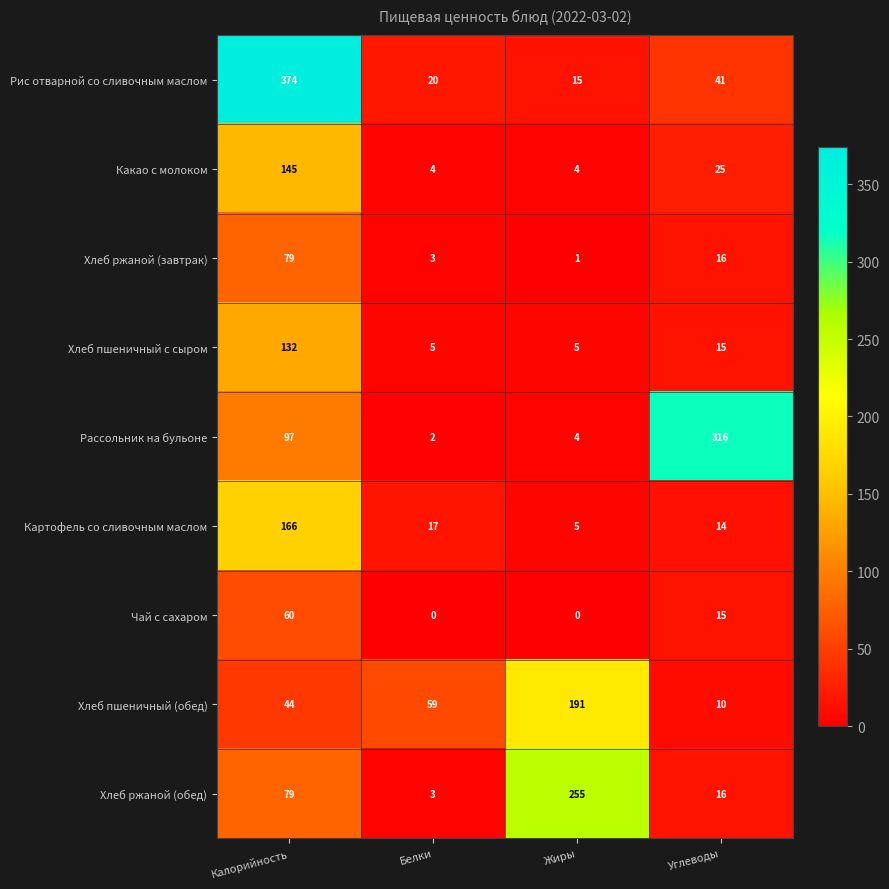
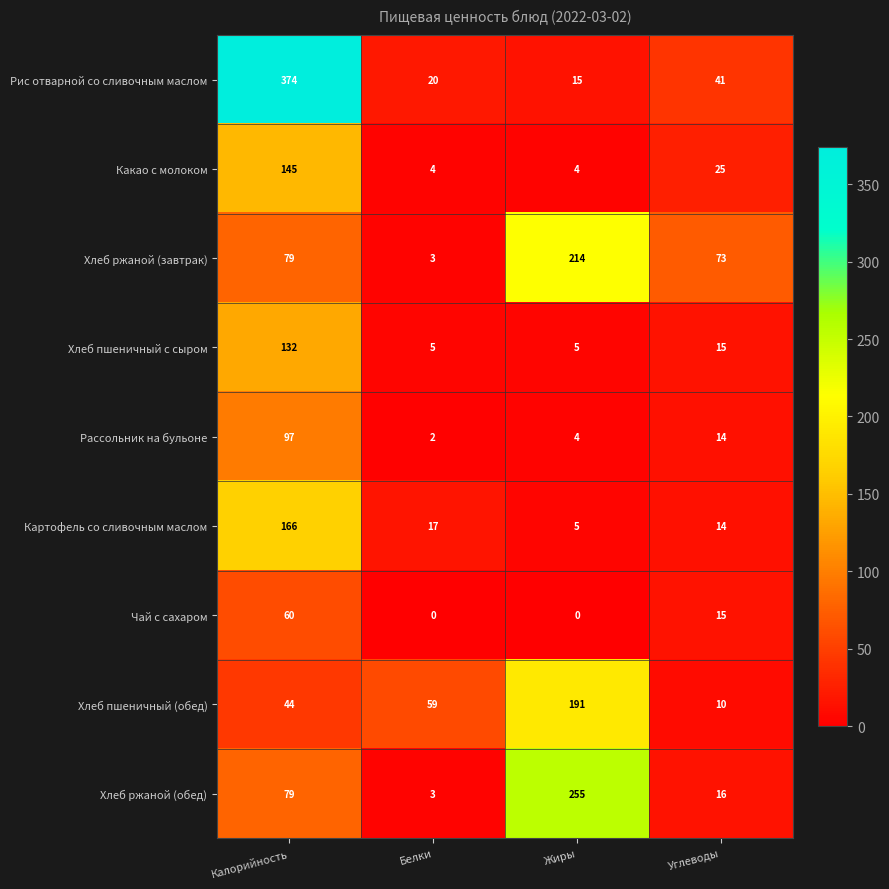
Хлеб ржаной (завтрак), Жиры: 1 -> 214
Хлеб ржаной (завтрак), Углеводы: 16 -> 73
Рассольник на бульоне, Углеводы: 316 -> 14
